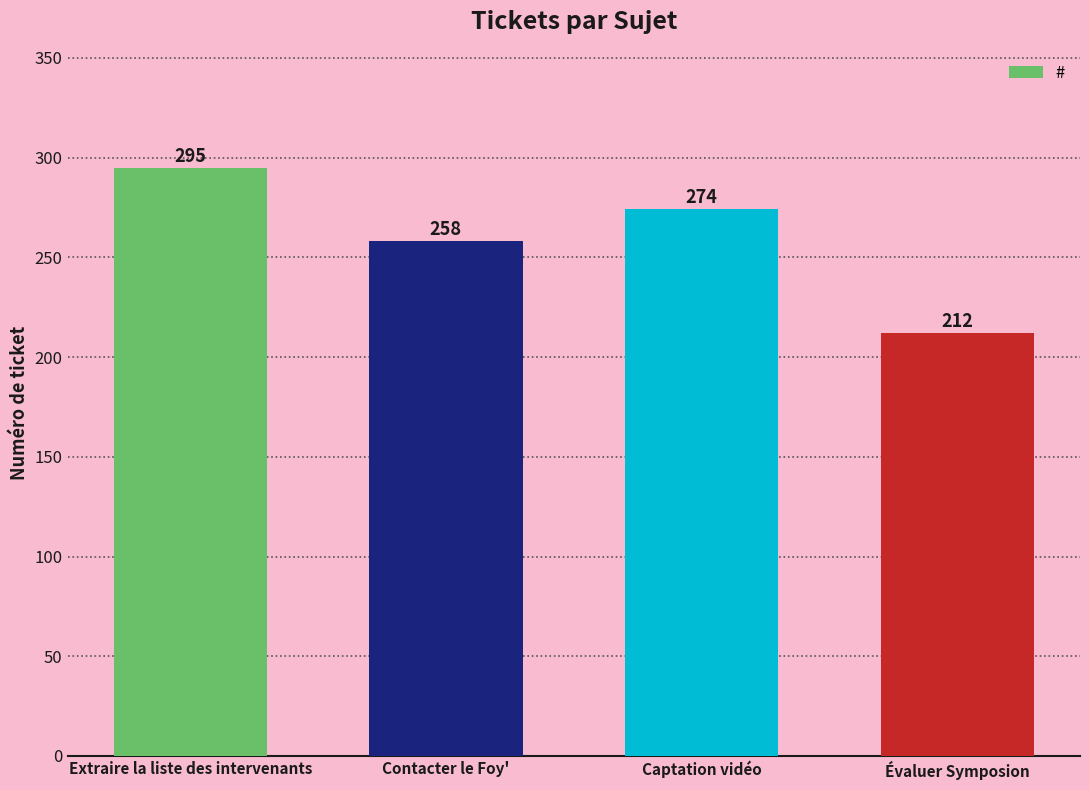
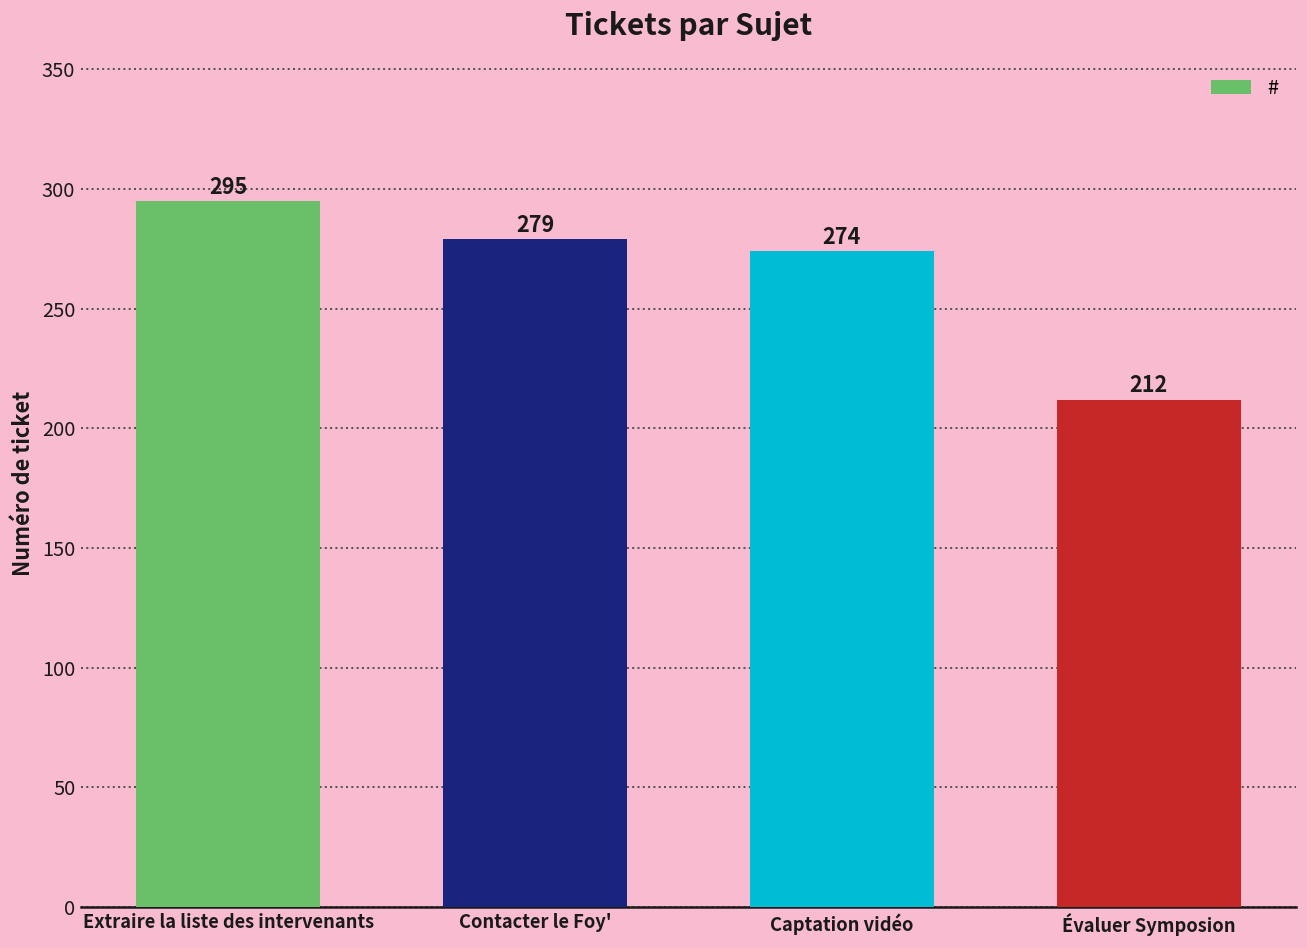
Contacter le Foy': 258 -> 279
